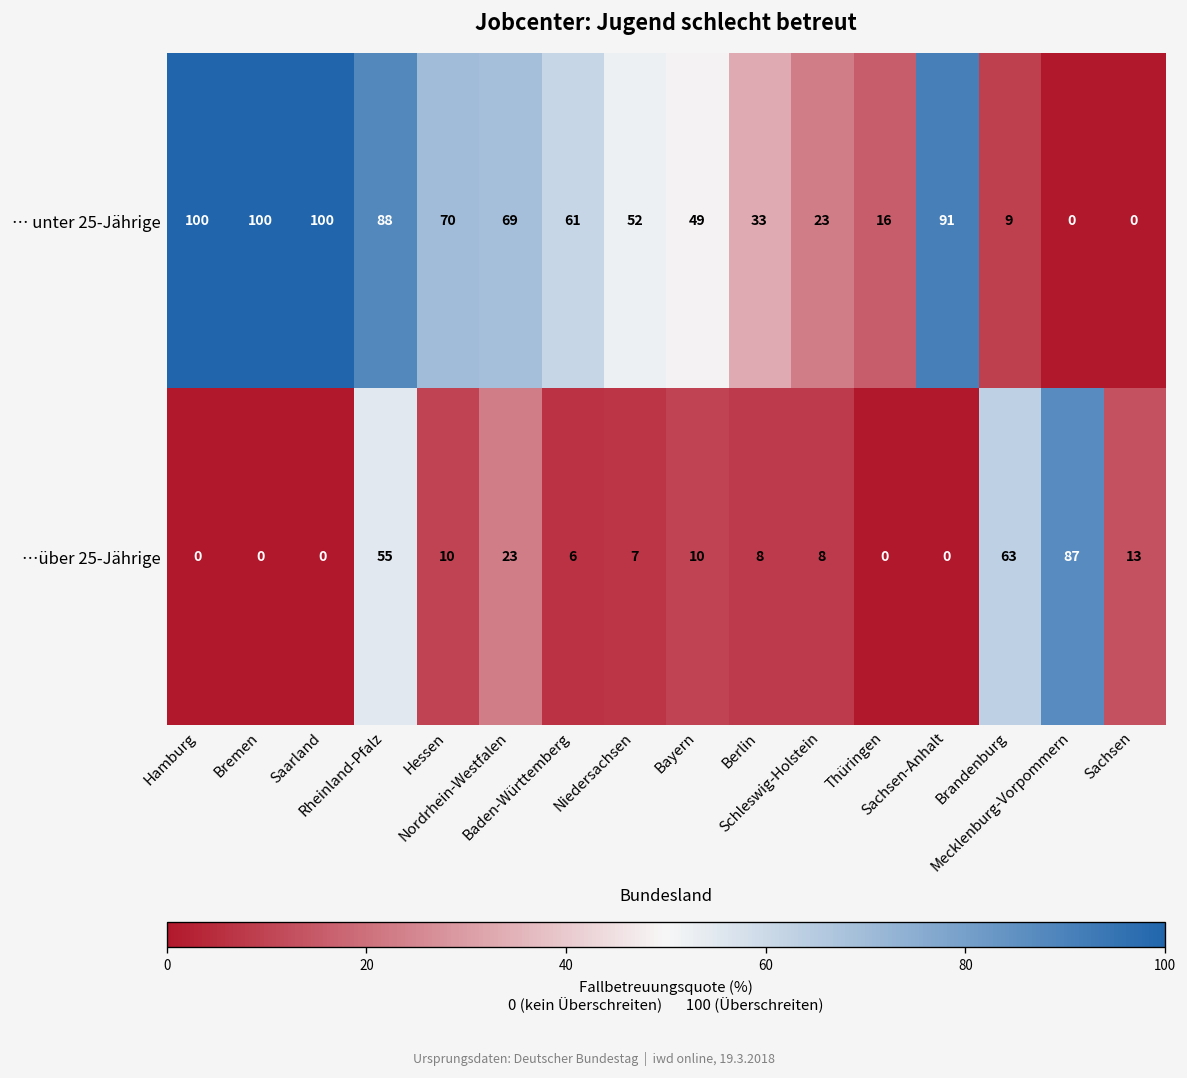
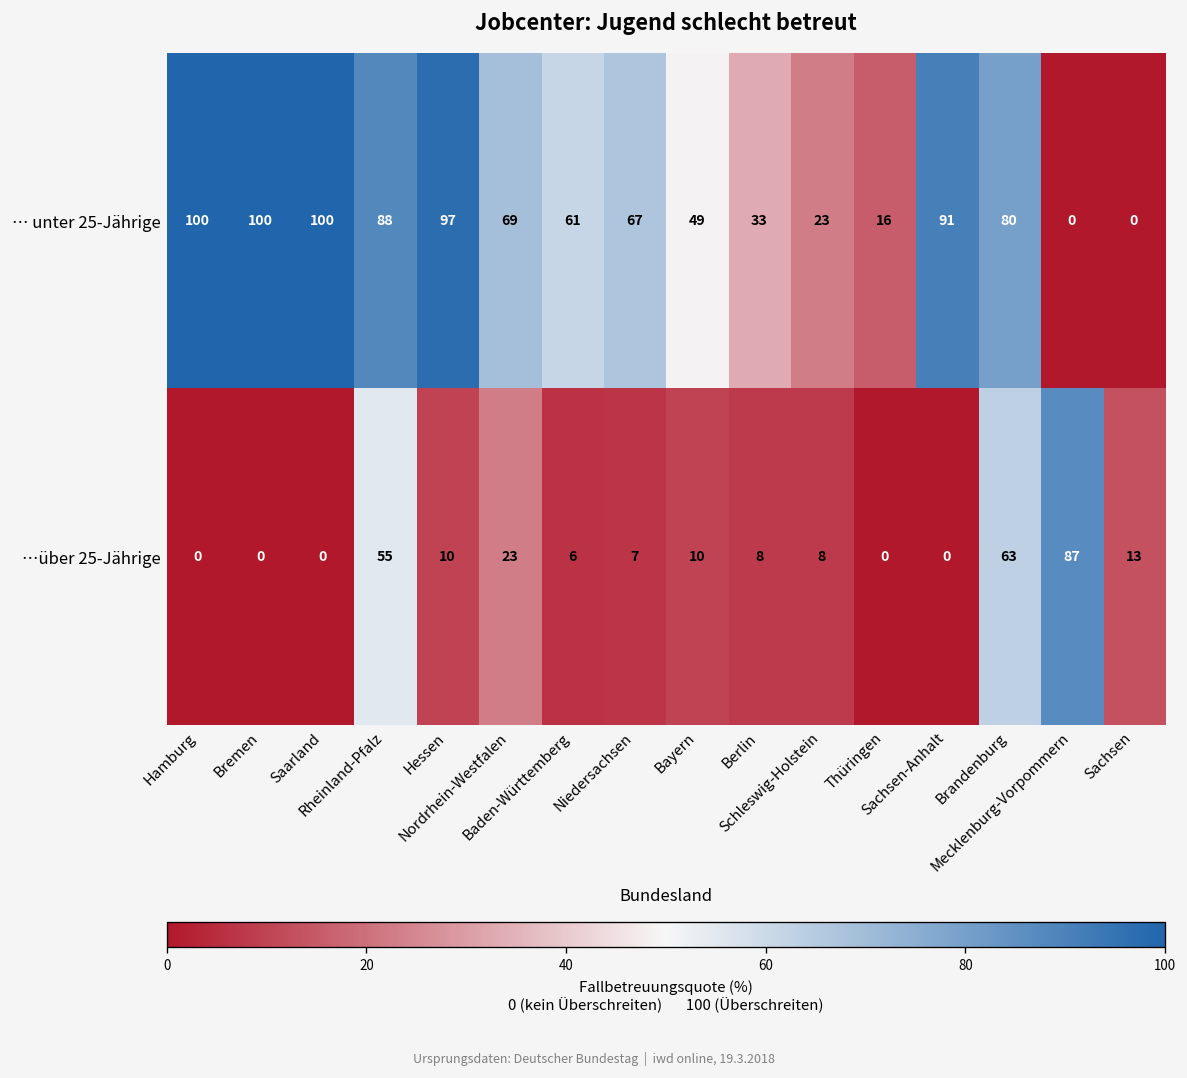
… unter 25-Jährige, Hessen: 70 -> 97
… unter 25-Jährige, Niedersachsen: 52 -> 67
… unter 25-Jährige, Brandenburg: 9 -> 80
